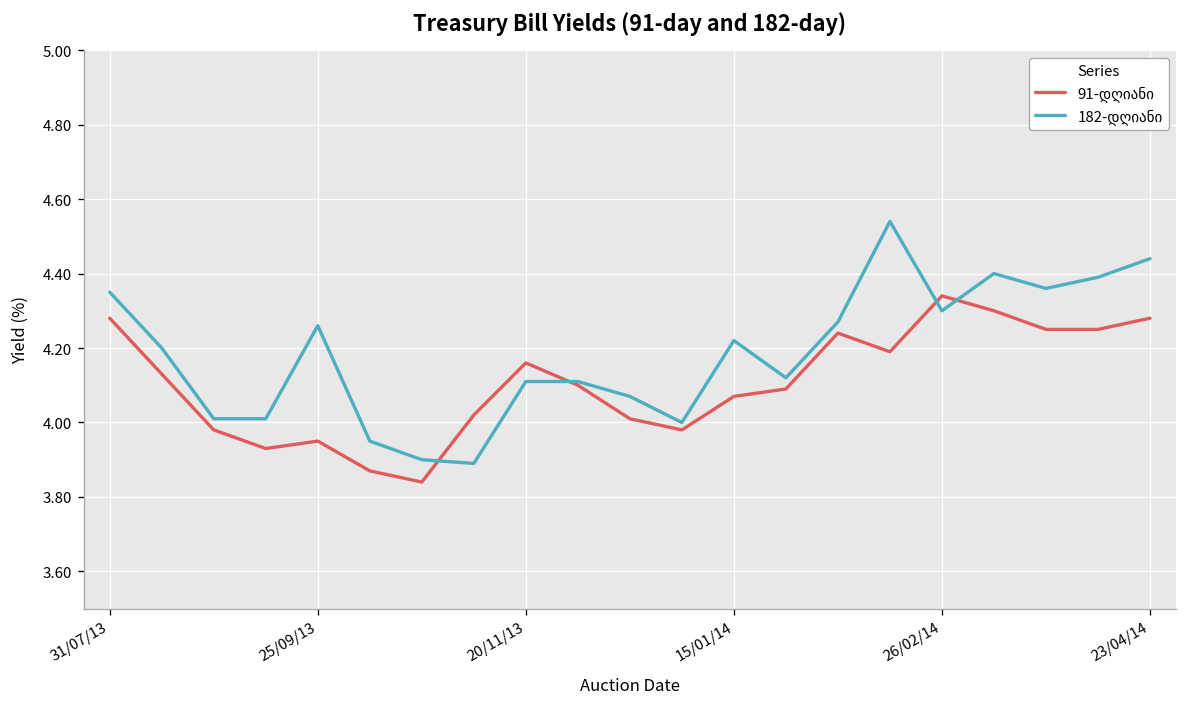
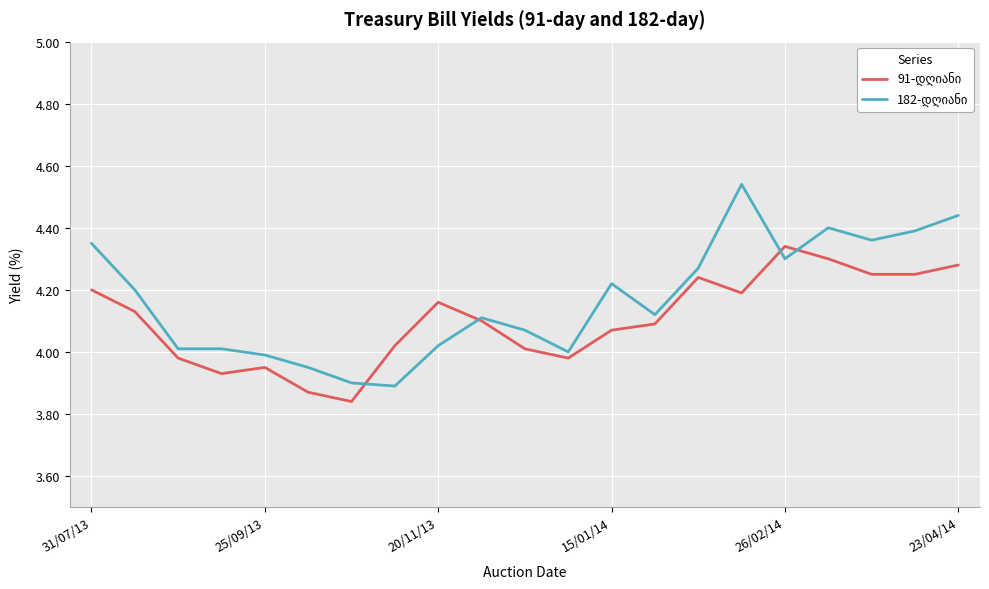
91-დღიანი, 31/07/13: 4.28 -> 4.20
182-დღიანი, 25/09/13: 4.26 -> 3.99
182-დღიანი, 20/11/13: 4.11 -> 4.02
